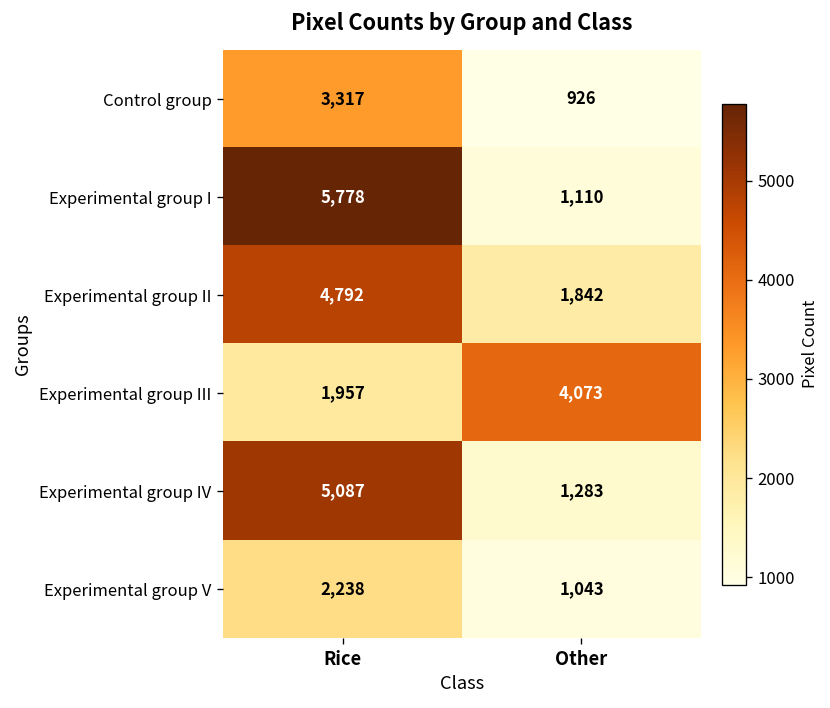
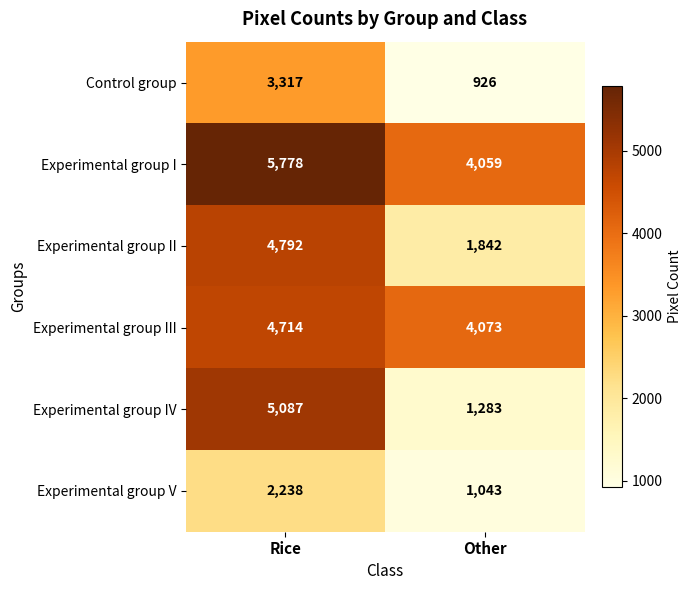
Experimental group I, Other: 1,110 -> 4,059
Experimental group III, Rice: 1,957 -> 4,714
